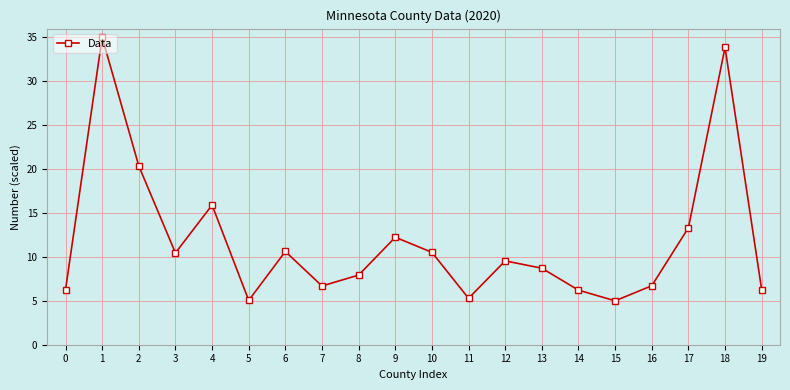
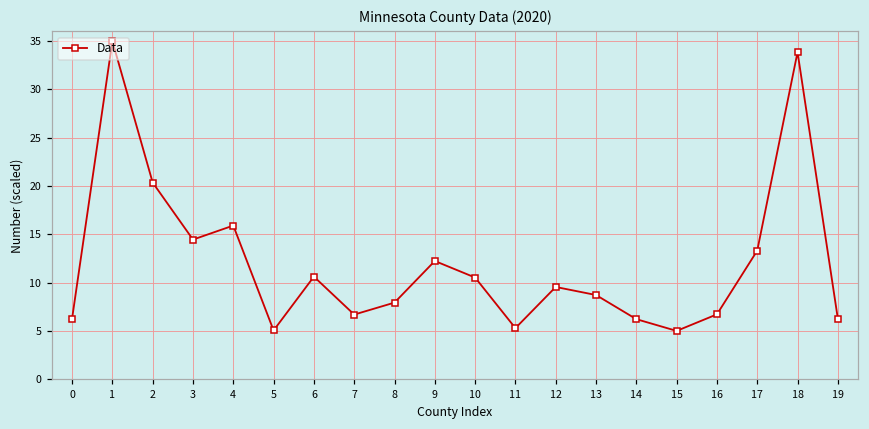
3: 10 -> 14
